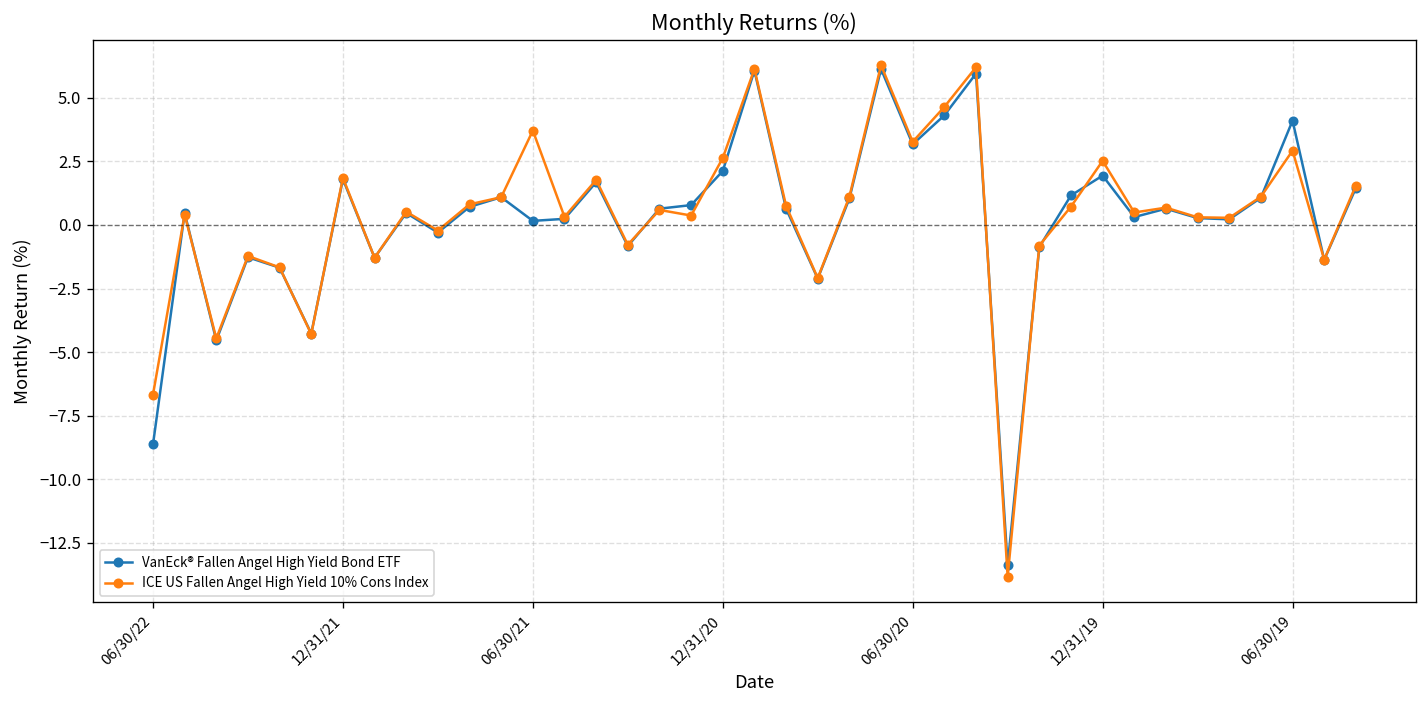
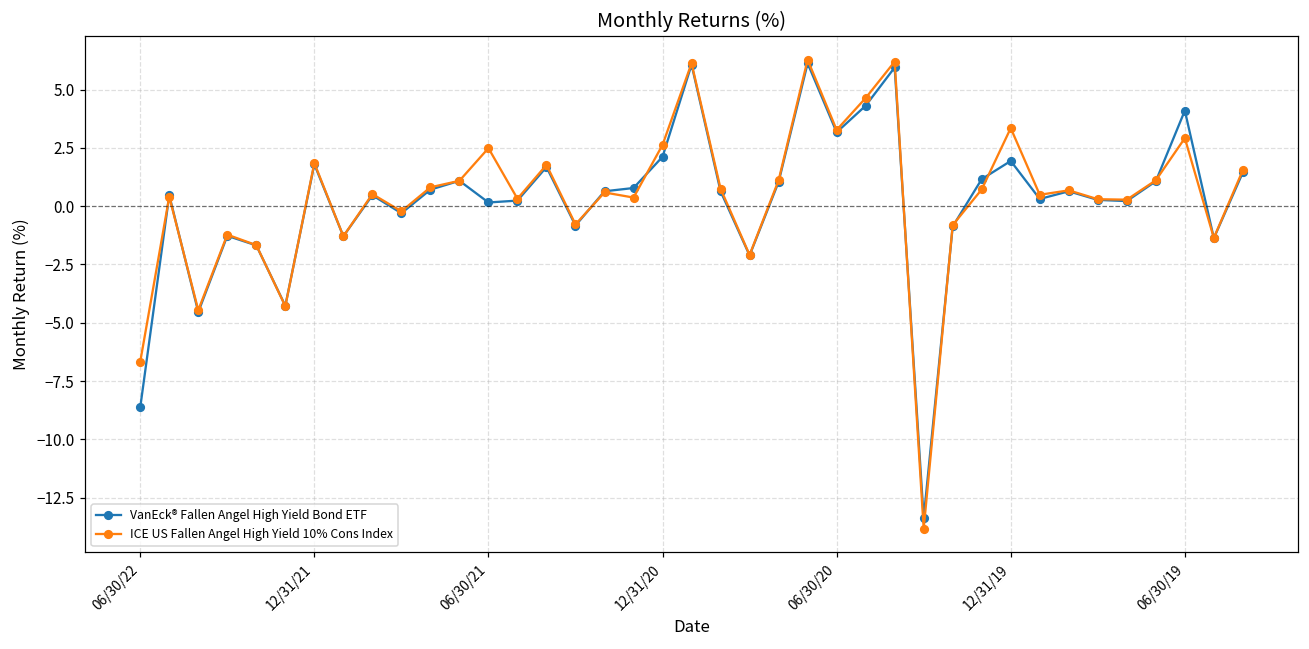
ICE US Fallen Angel High Yield 10% Cons Index, 06/30/21: 3.7 -> 2.5
ICE US Fallen Angel High Yield 10% Cons Index, 12/31/19: 2.5 -> 3.4
